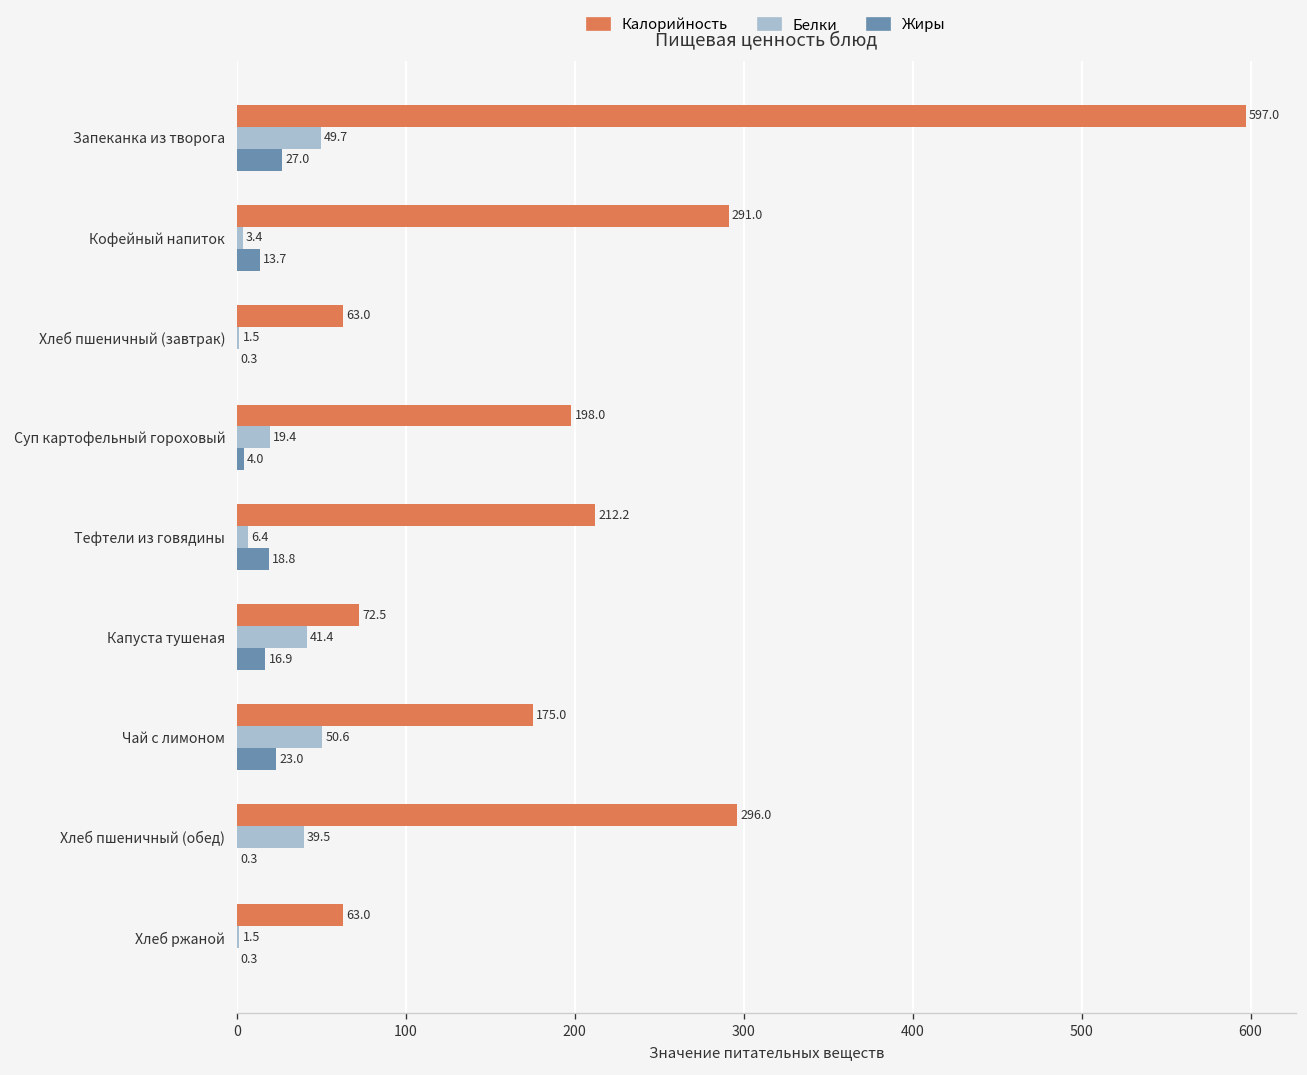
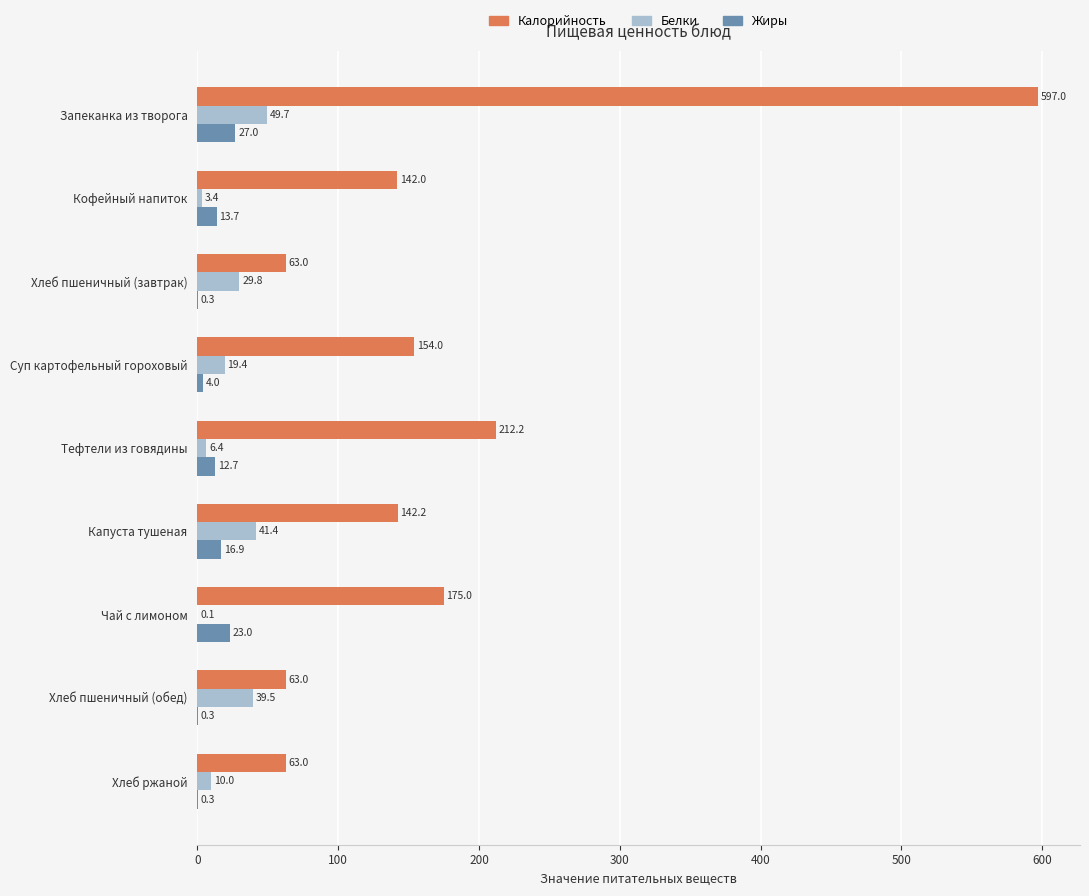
Калорийность, Кофейный напиток: 291.0 -> 142.0
Белки, Хлеб пшеничный (завтрак): 1.5 -> 29.8
Калорийность, Суп картофельный гороховый: 198.0 -> 154.0
Жиры, Тефтели из говядины: 18.8 -> 12.7
Калорийность, Капуста тушеная: 72.5 -> 142.2
Белки, Чай с лимоном: 50.6 -> 0.1
Калорийность, Хлеб пшеничный (обед): 296.0 -> 63.0
Белки, Хлеб ржаной: 1.5 -> 10.0
